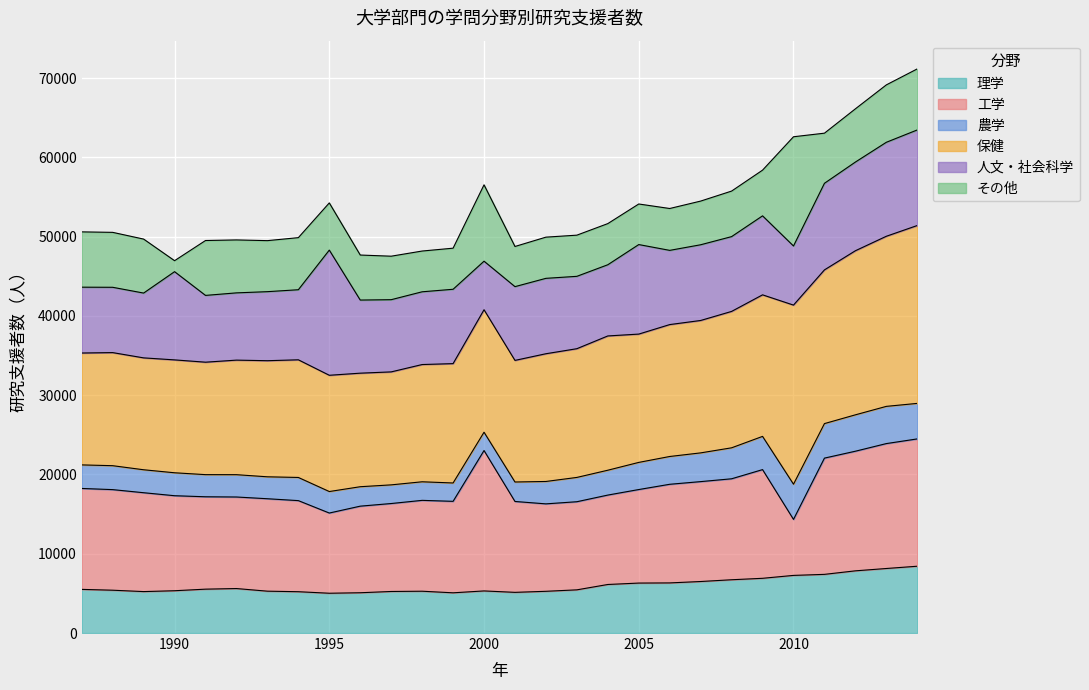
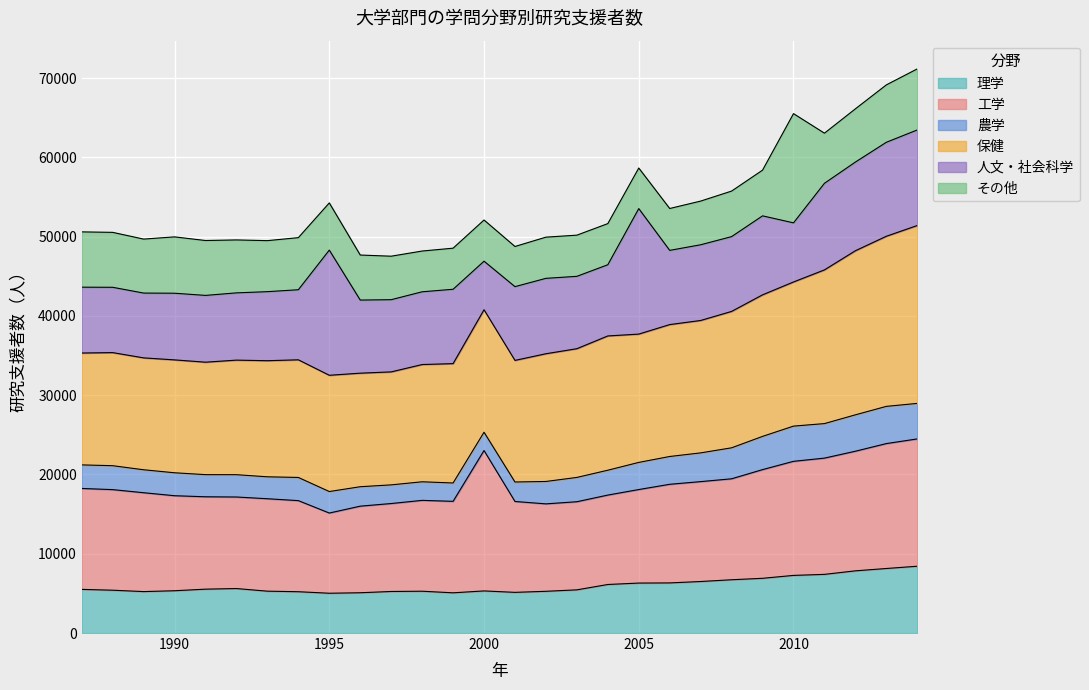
人文・社会科学, 1990: 11000 -> 8000
その他, 1990: 1000 -> 7000
その他, 2000: 10000 -> 5000
人文・社会科学, 2005: 11000 -> 16000
工学, 2010: 7000 -> 14000
保健, 2010: 23000 -> 18000
